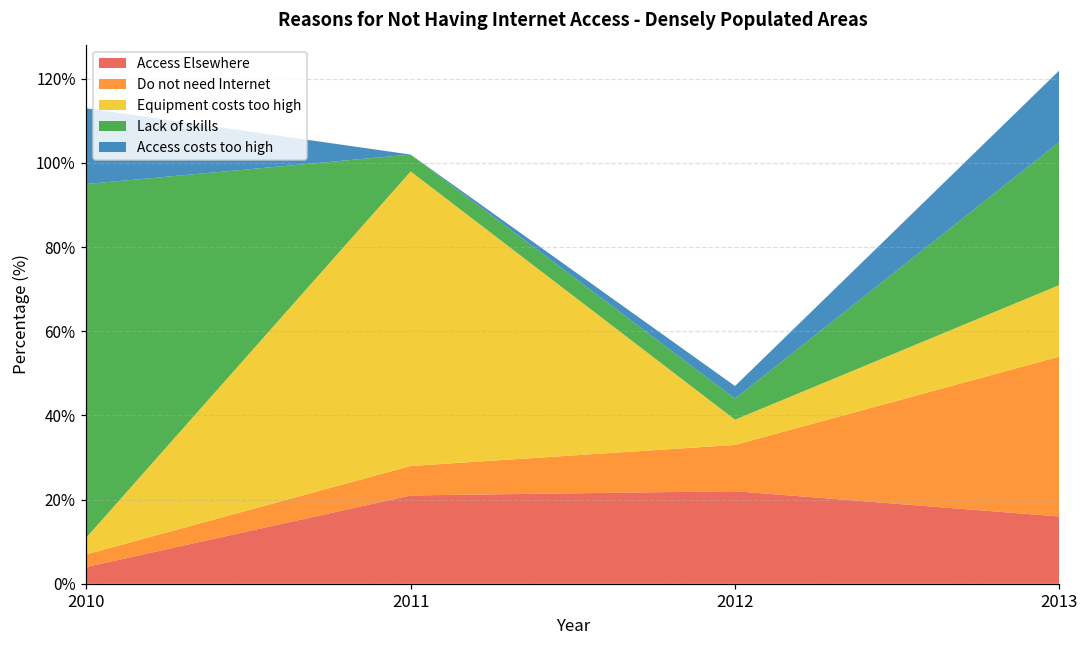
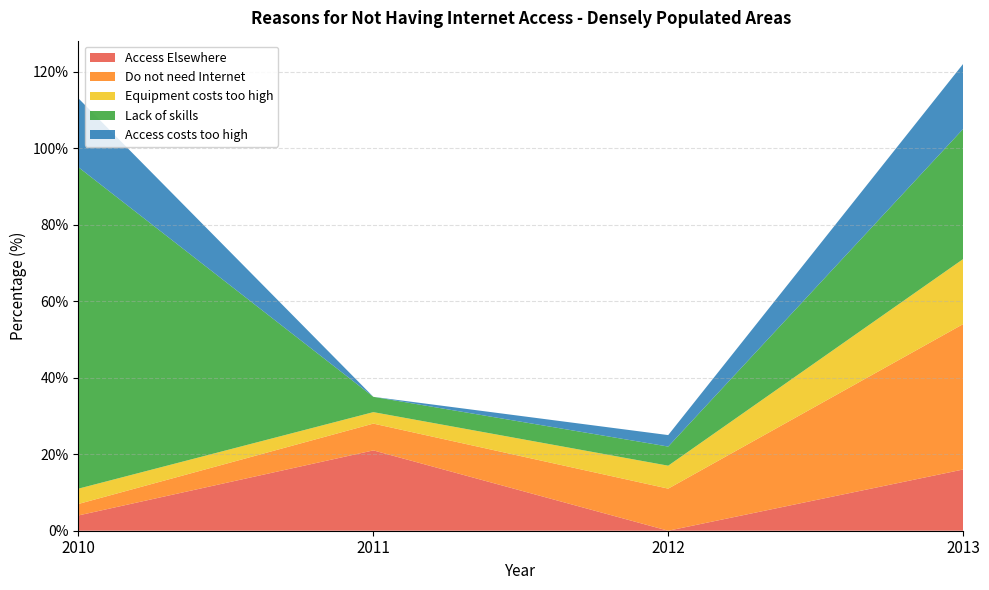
Equipment costs too high, 2011: 70% -> 3%
Access Elsewhere, 2012: 22% -> 0%
